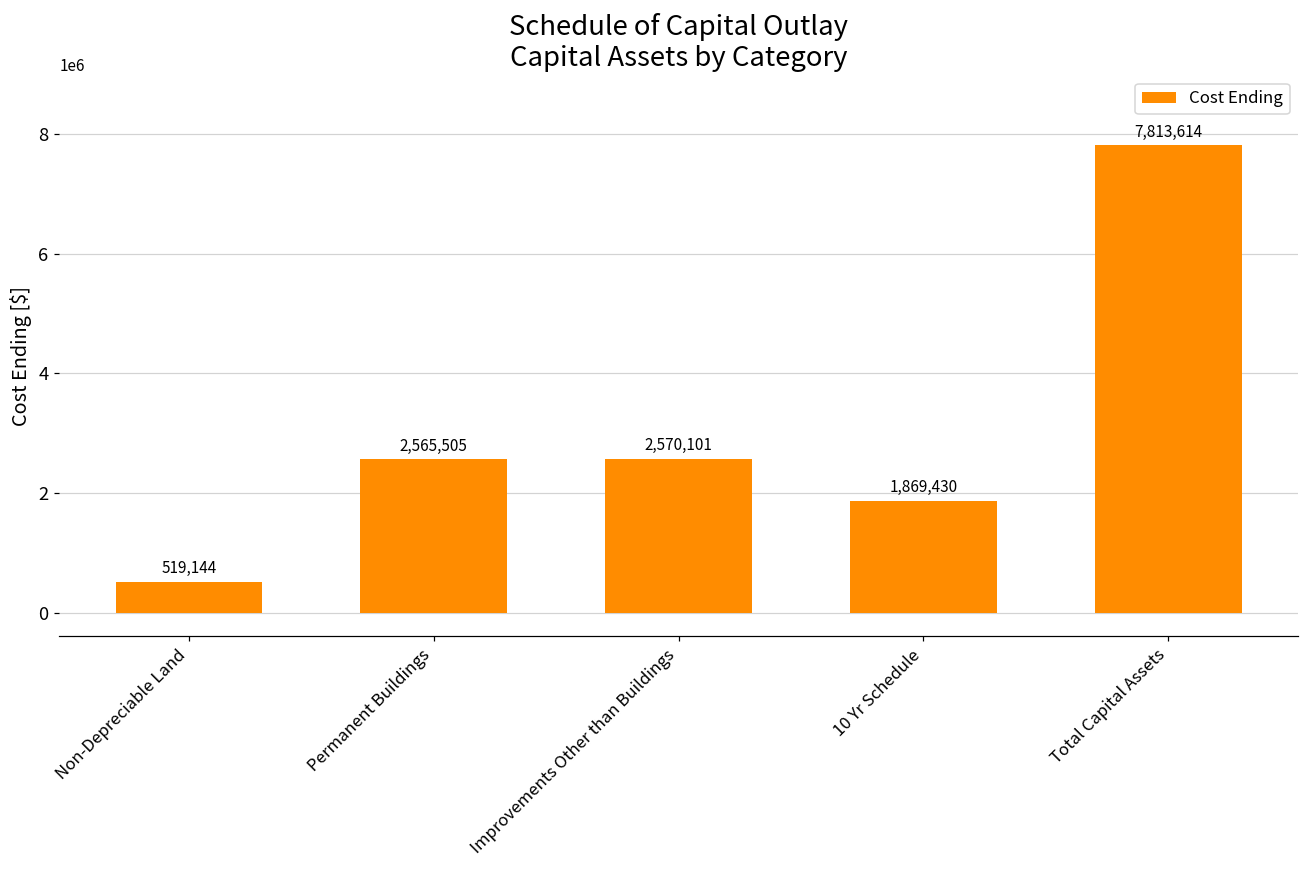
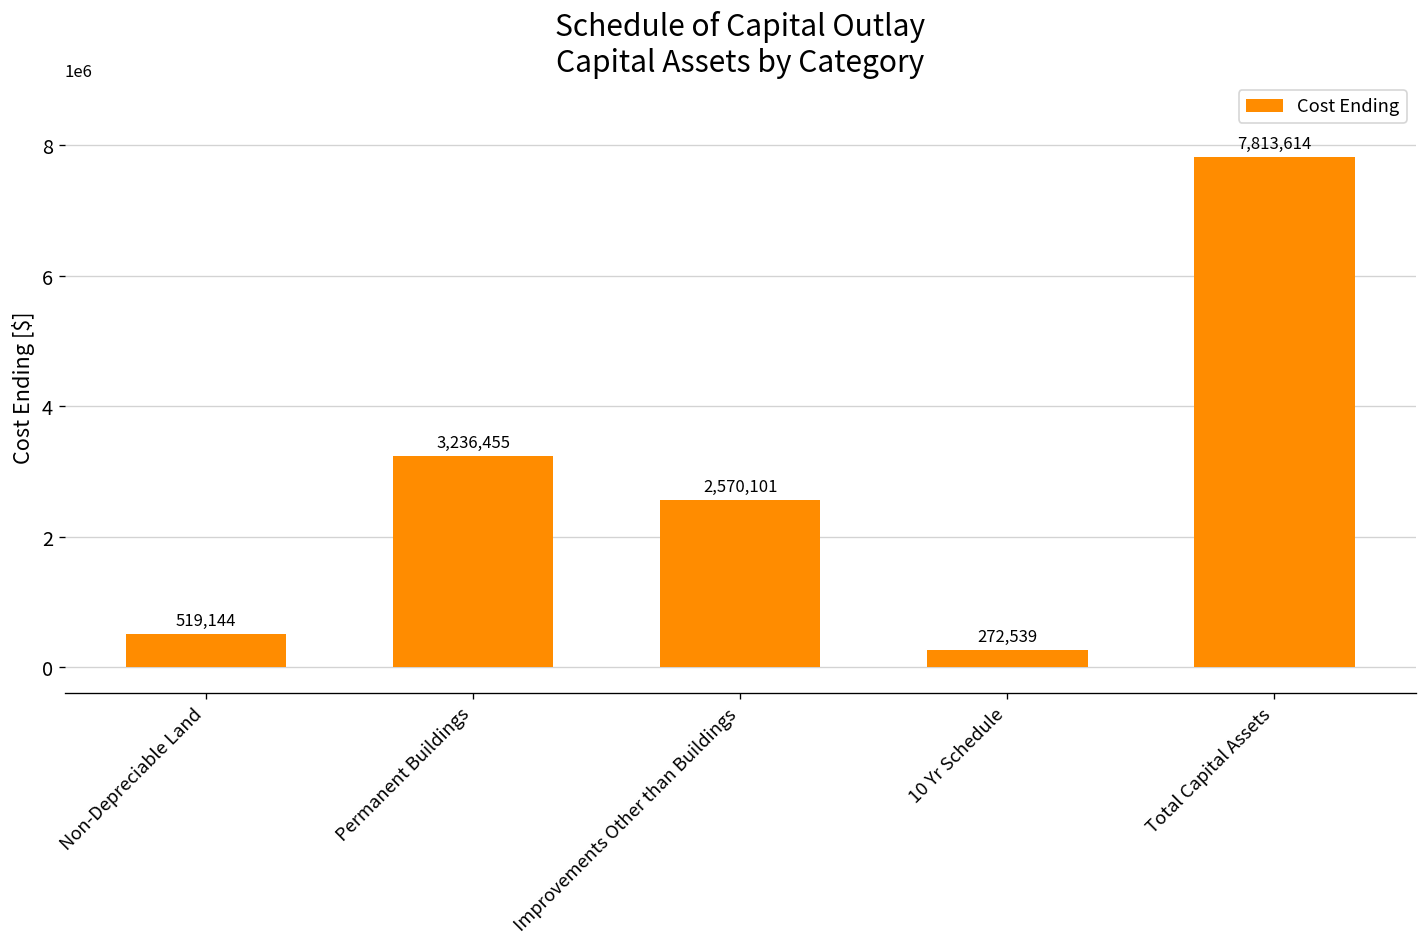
Permanent Buildings: 2,565,505 -> 3,236,455
10 Yr Schedule: 1,869,430 -> 272,539
